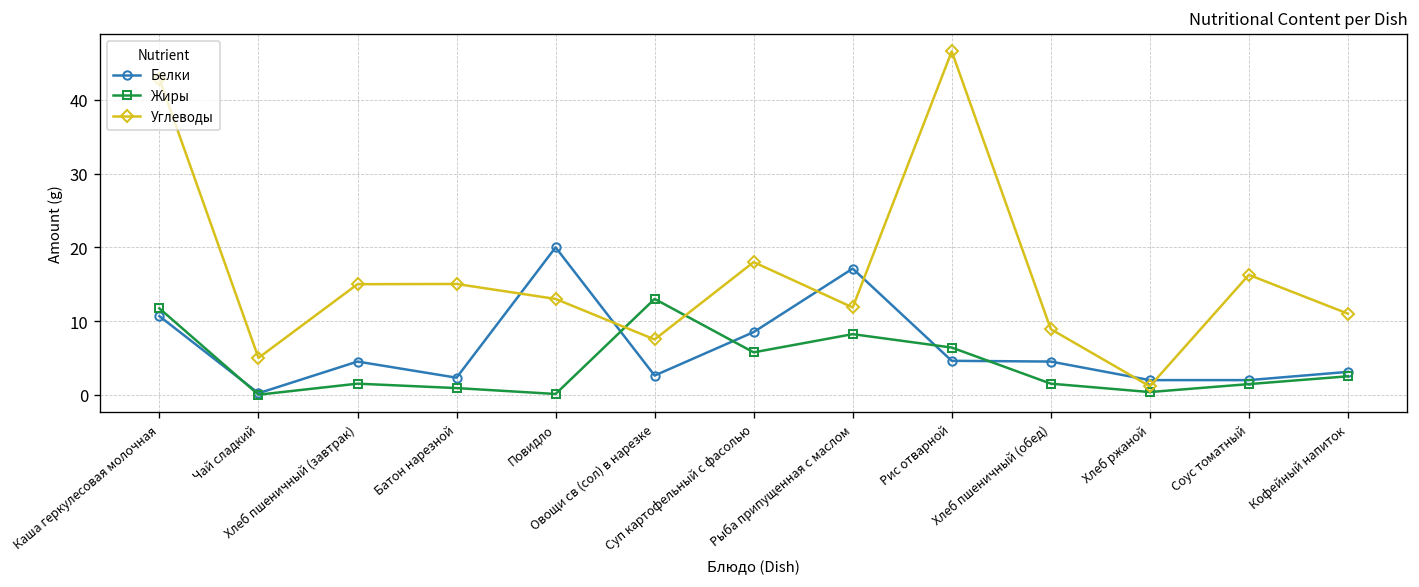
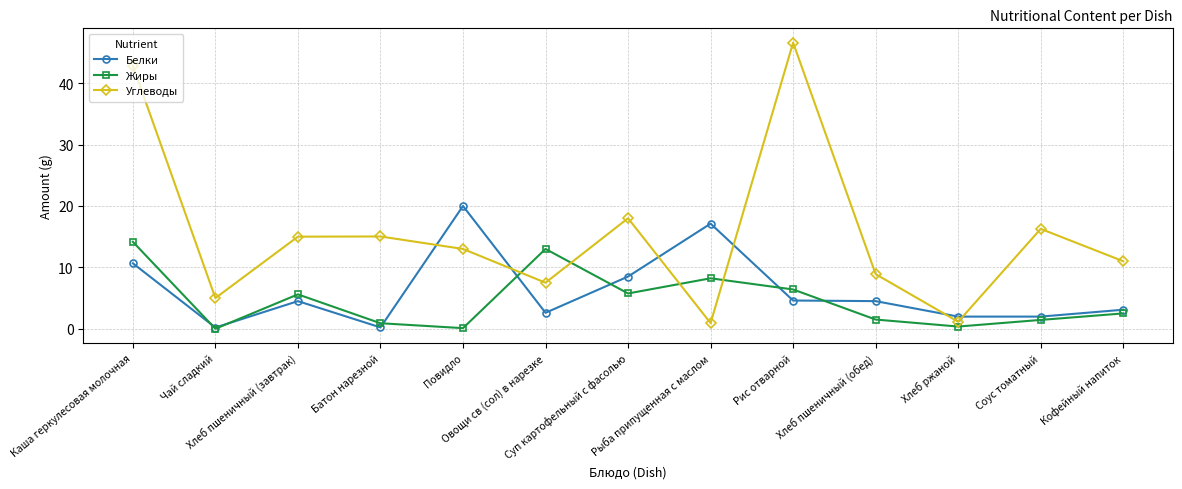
Жиры, Каша геркулесовая молочная: 12 -> 14
Жиры, Хлеб пшеничный (завтрак): 2 -> 6
Белки, Батон нарезной: 2 -> 0
Углеводы, Рыба припущенная с маслом: 12 -> 1
